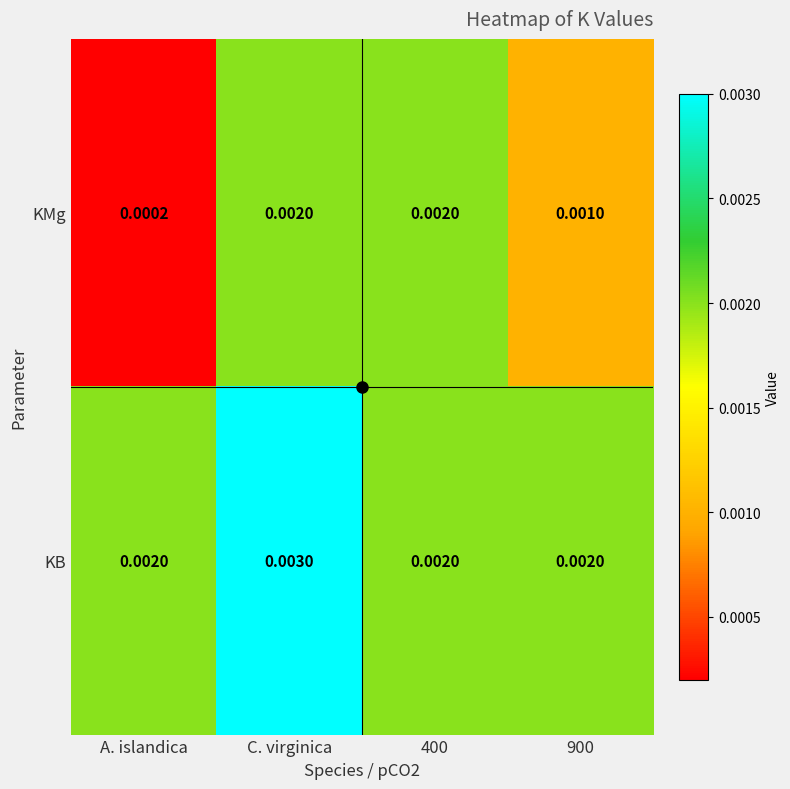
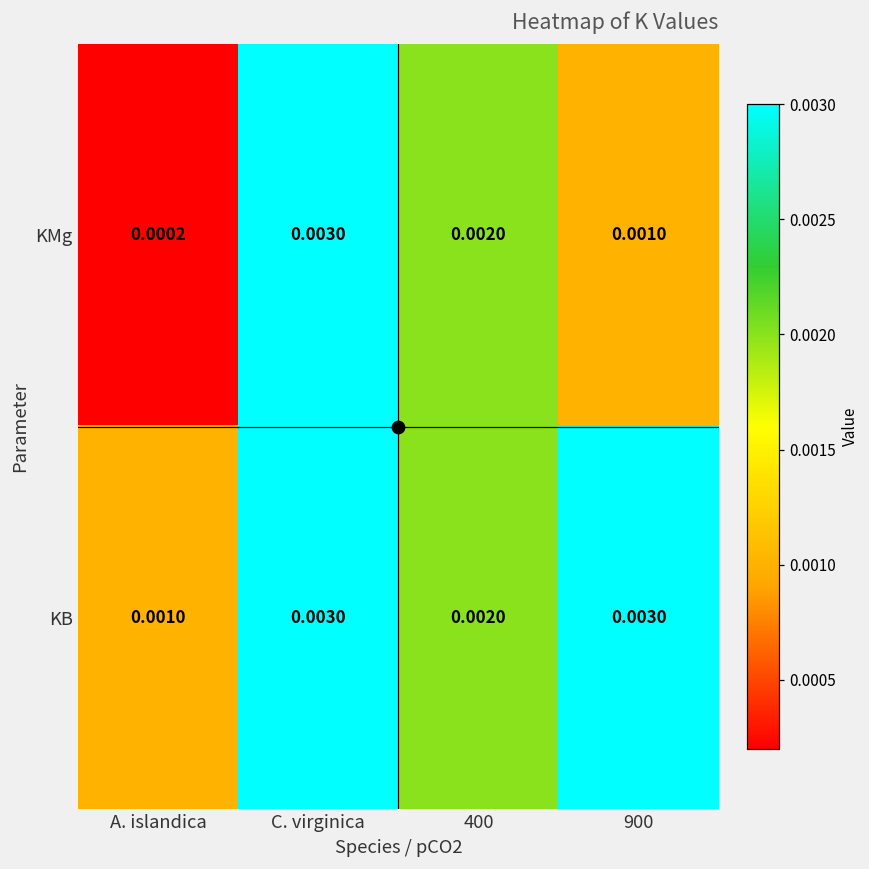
KMg, C. virginica: 0.0020 -> 0.0030
KB, A. islandica: 0.0020 -> 0.0010
KB, 900: 0.0020 -> 0.0030
